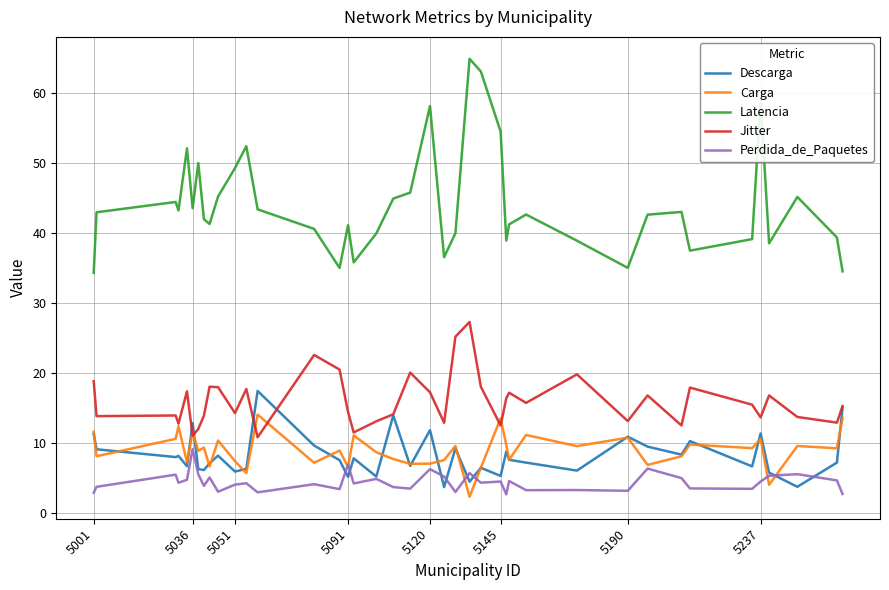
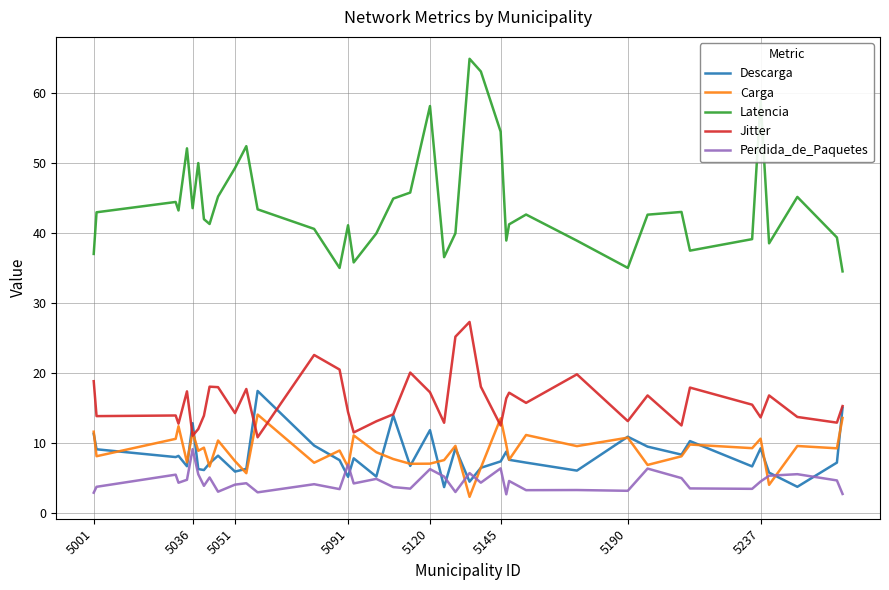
Latencia, 5001: 34 -> 37
Descarga, 5145: 5 -> 7
Perdida_de_Paquetes, 5145: 5 -> 6
Descarga, 5237: 11 -> 9
